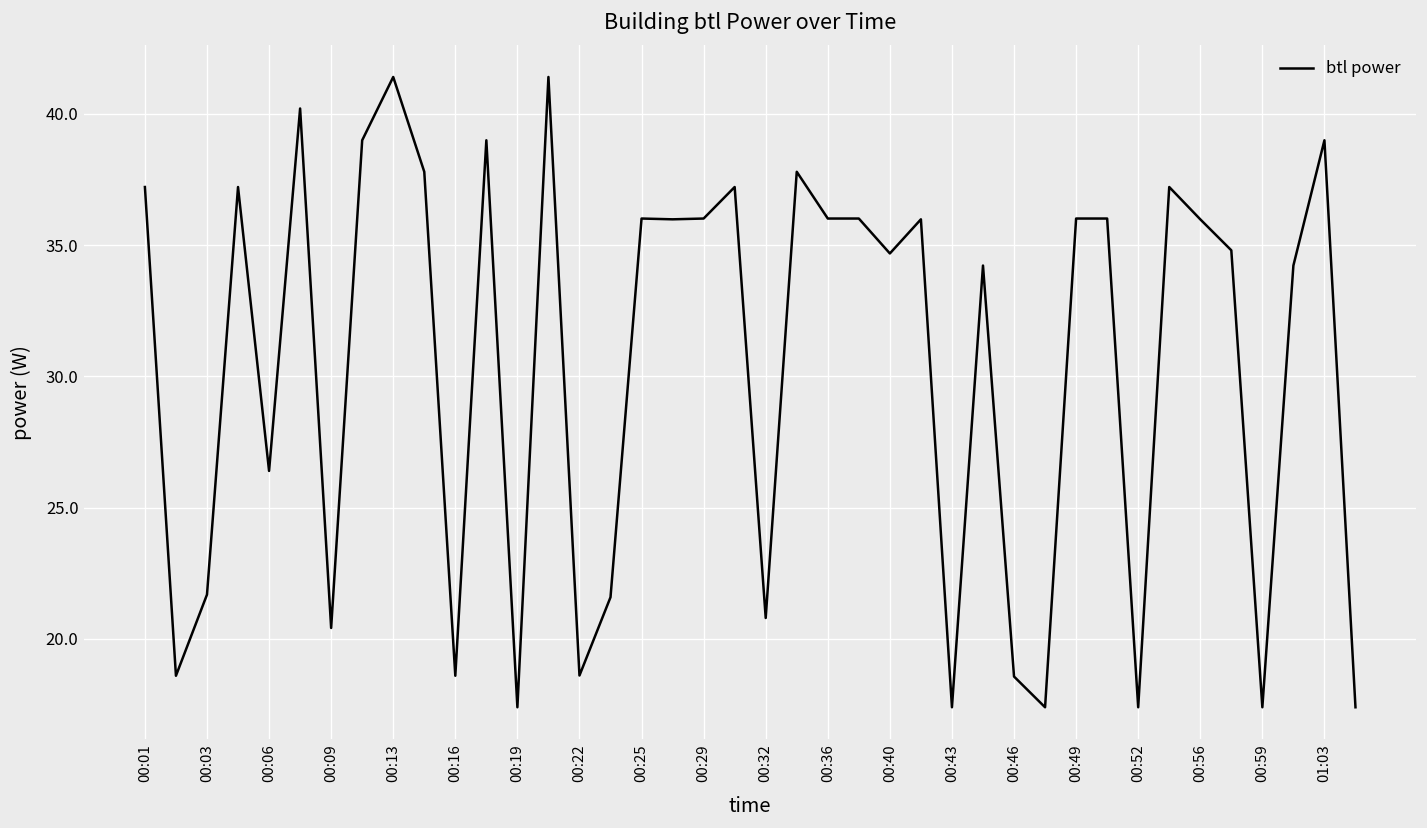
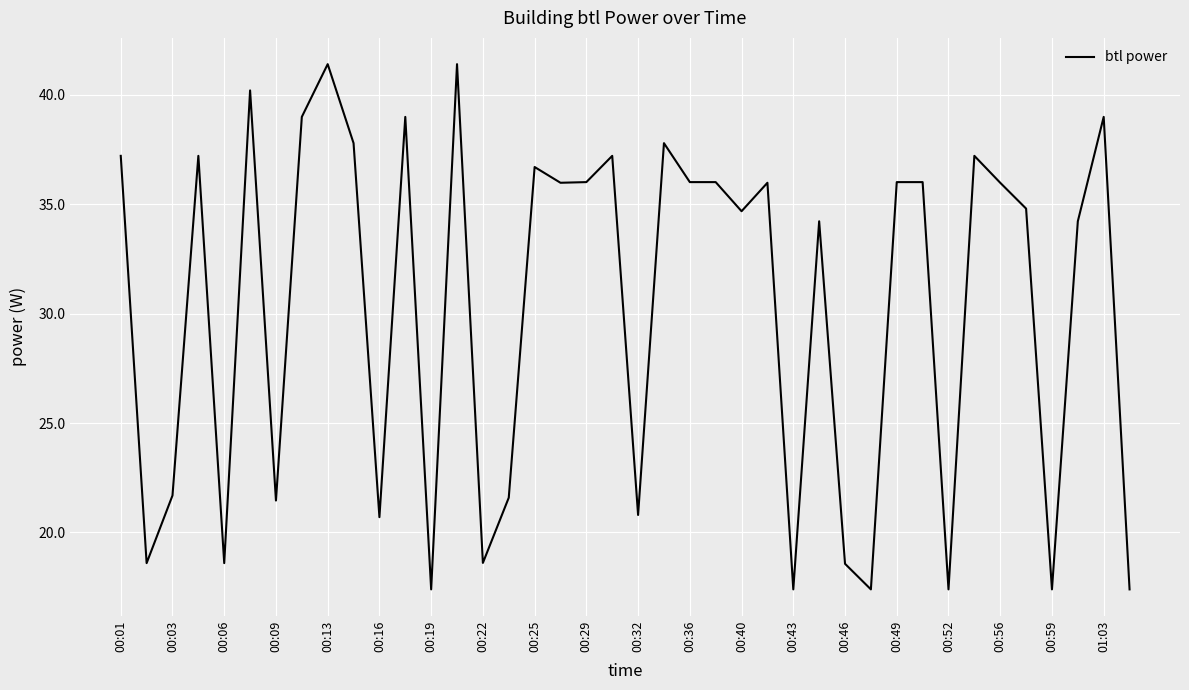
00:06: 26.4 -> 18.6
00:09: 20.4 -> 21.5
00:16: 18.6 -> 20.7
00:25: 36.0 -> 36.7
